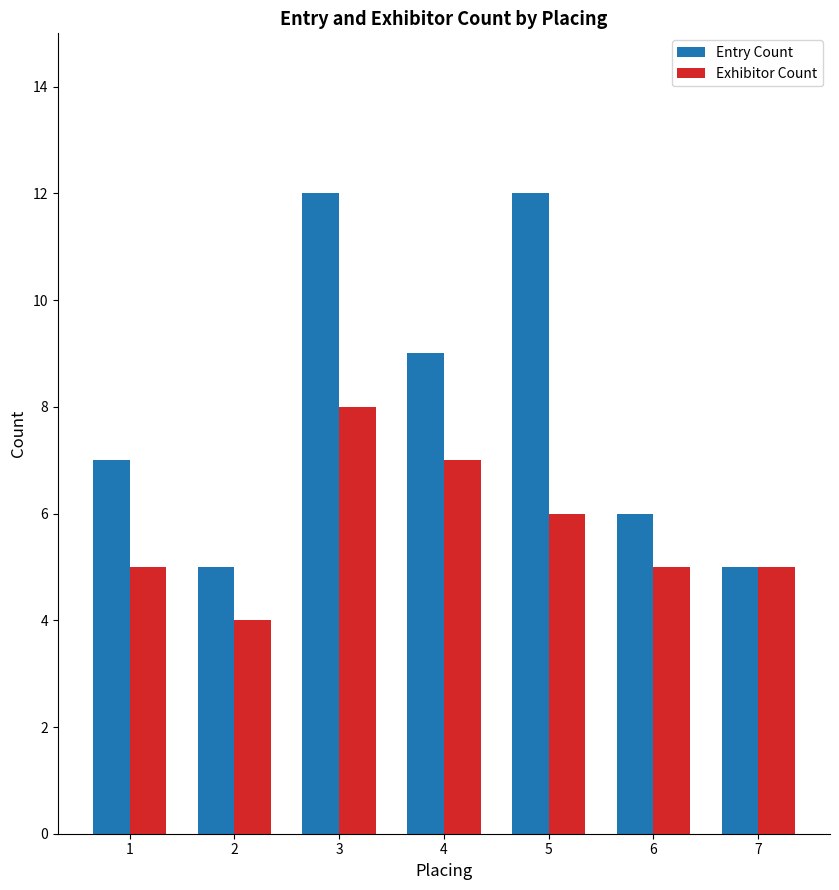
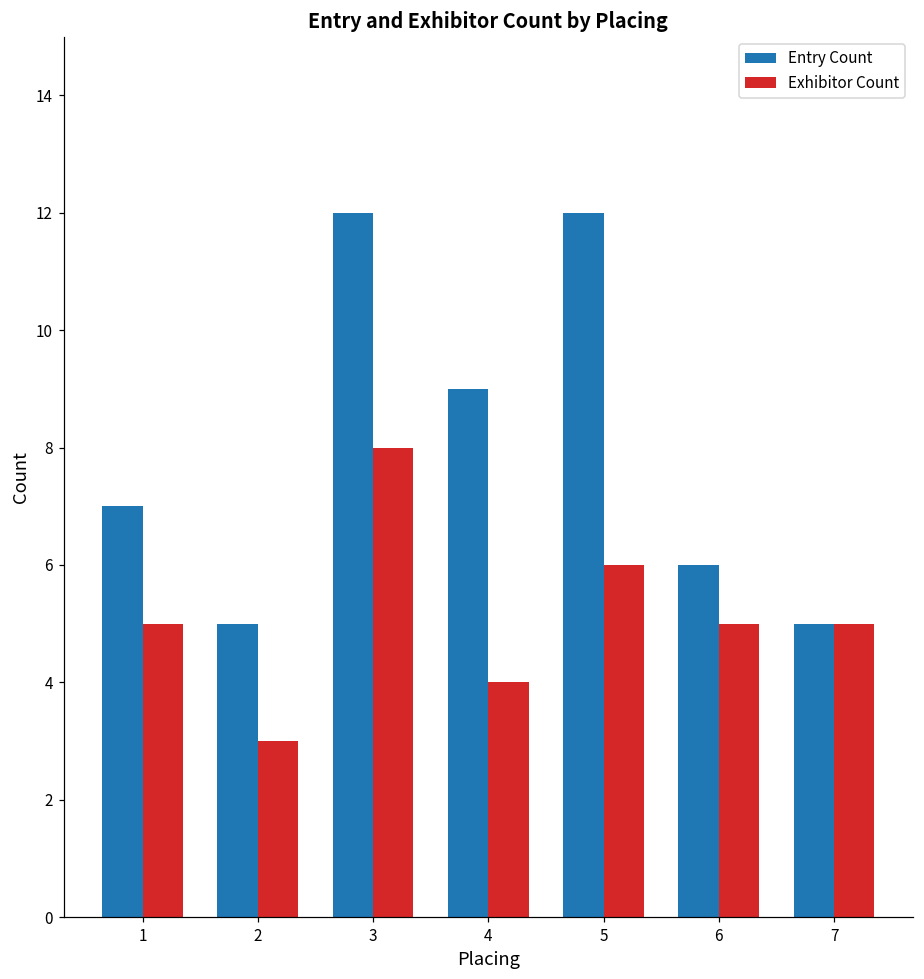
Exhibitor Count, 2: 4 -> 3
Exhibitor Count, 4: 7 -> 4
